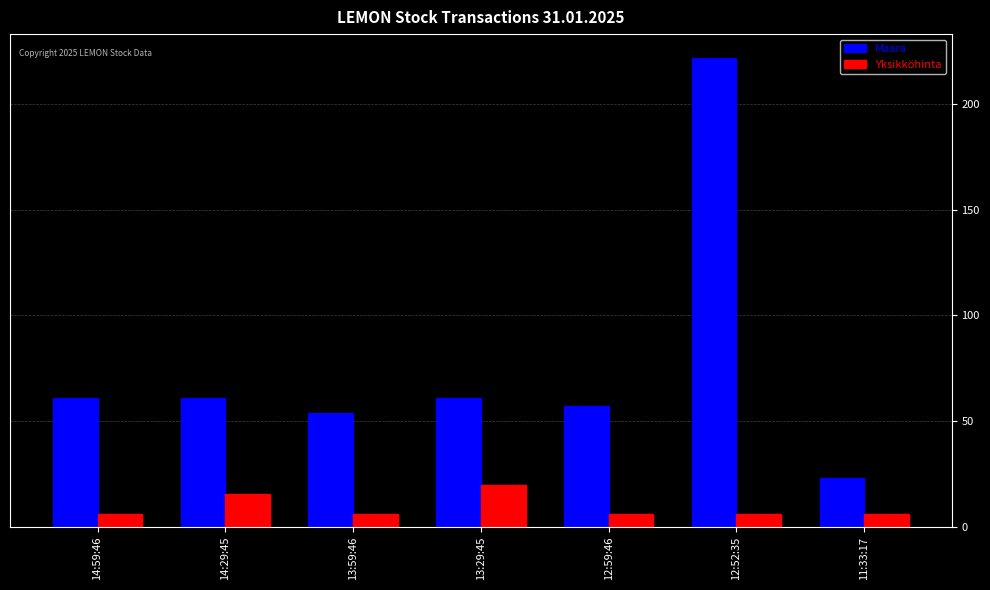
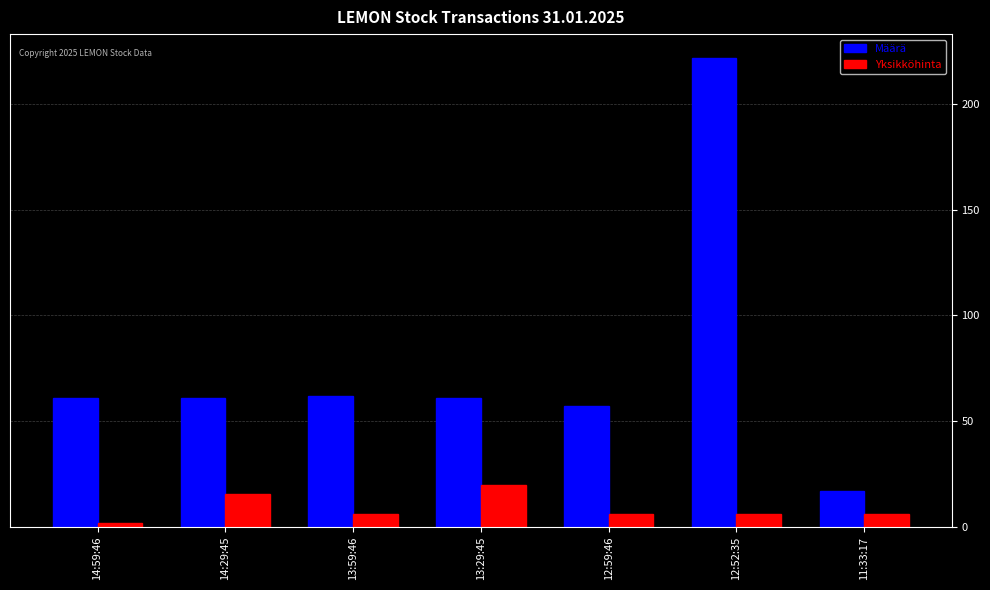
Yksikköhinta, 14:59:46: 6 -> 2
Määrä, 13:59:46: 54 -> 62
Määrä, 11:33:17: 23 -> 17
